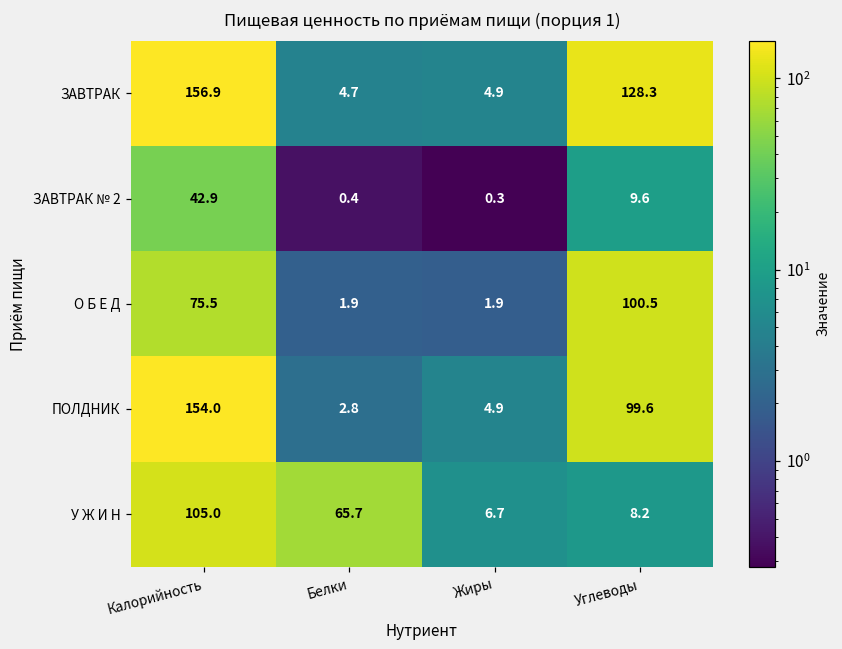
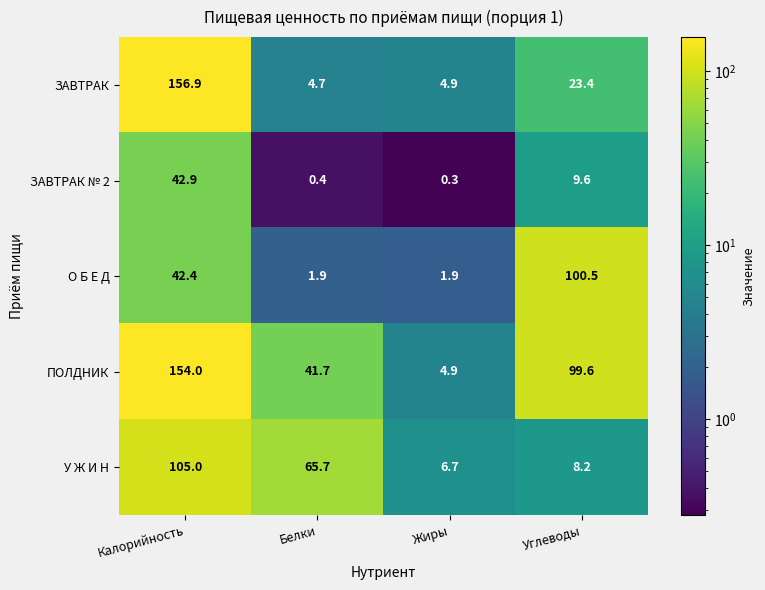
ЗАВТРАК, Углеводы: 128.3 -> 23.4
О Б Е Д, Калорийность: 75.5 -> 42.4
ПОЛДНИК, Белки: 2.8 -> 41.7
